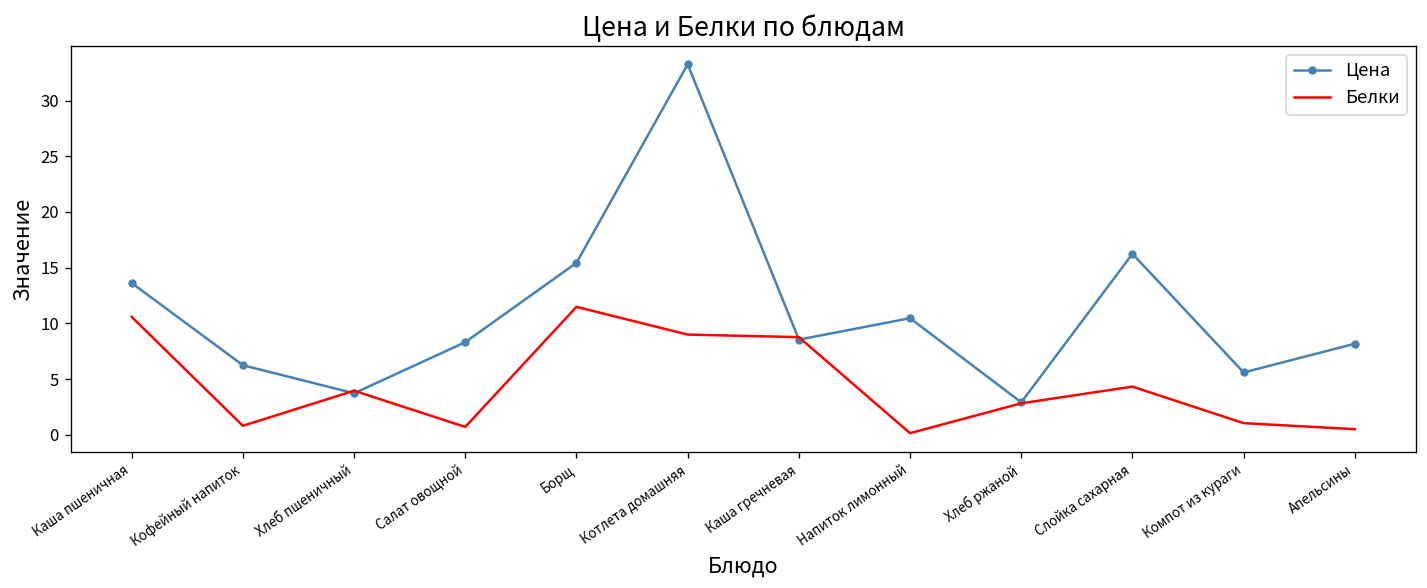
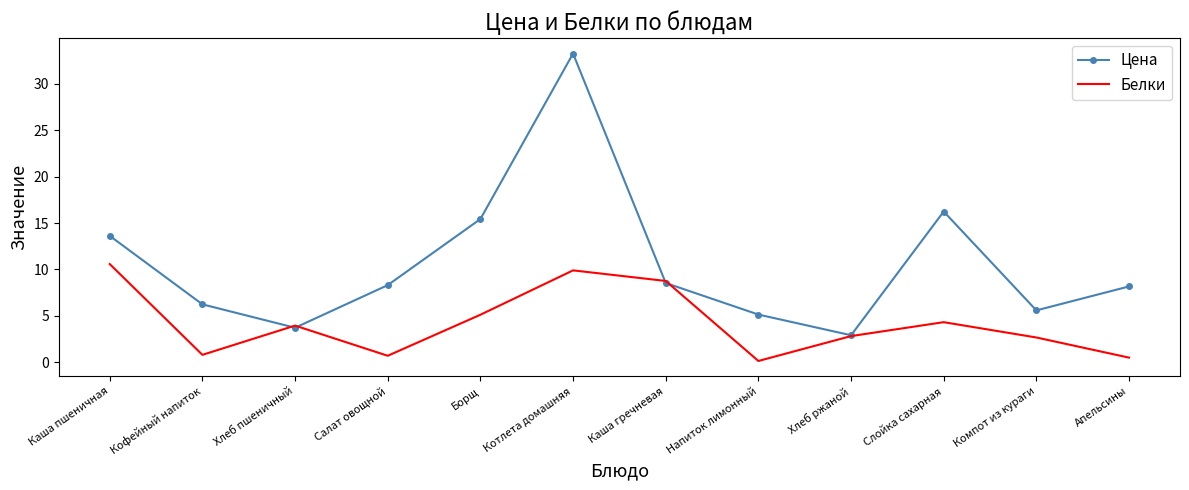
Белки, Борщ: 11 -> 5
Белки, Котлета домашняя: 9 -> 10
Цена, Напиток лимонный: 10 -> 5
Белки, Компот из кураги: 1 -> 3
